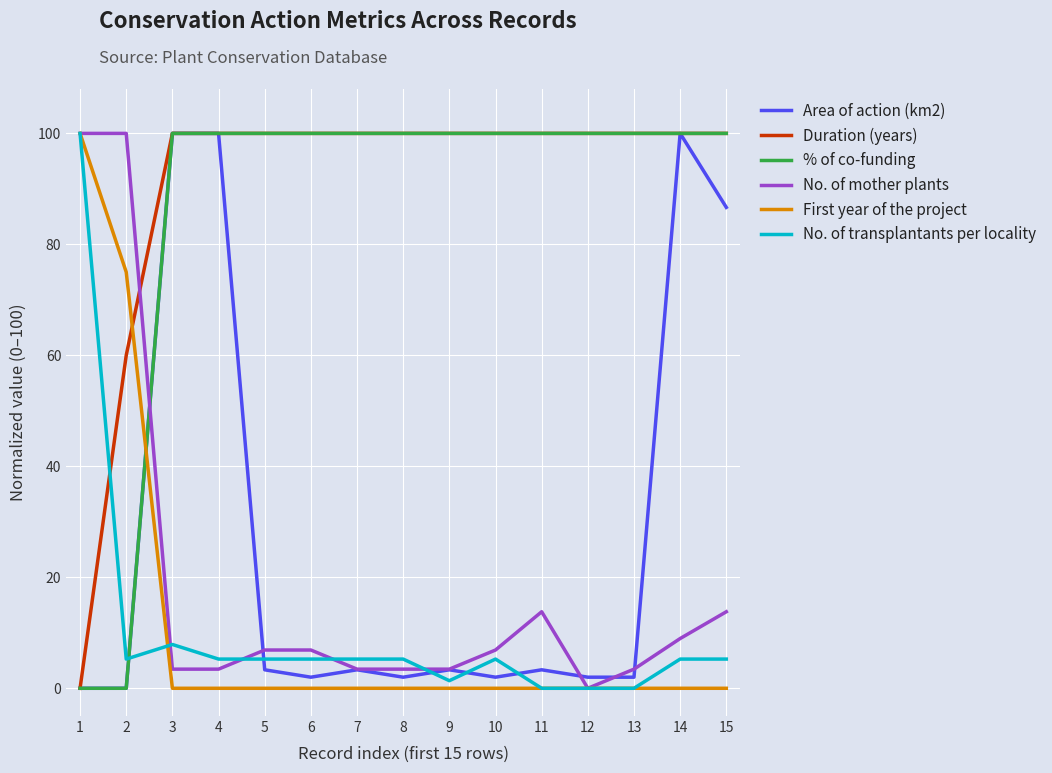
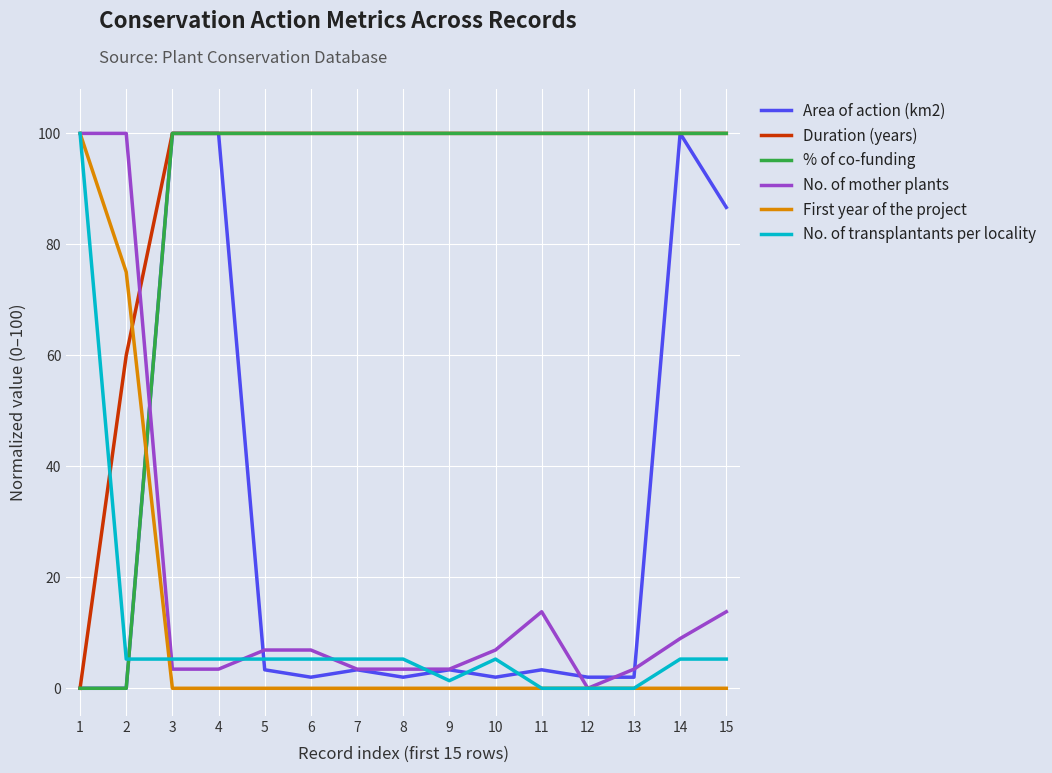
No. of transplantants per locality, 3: 8 -> 5
